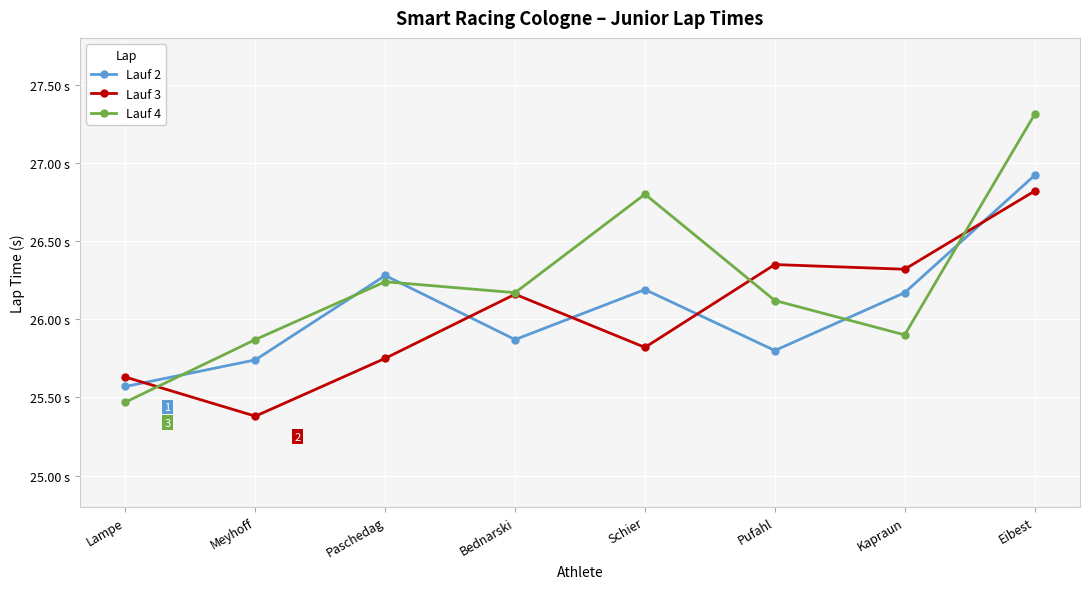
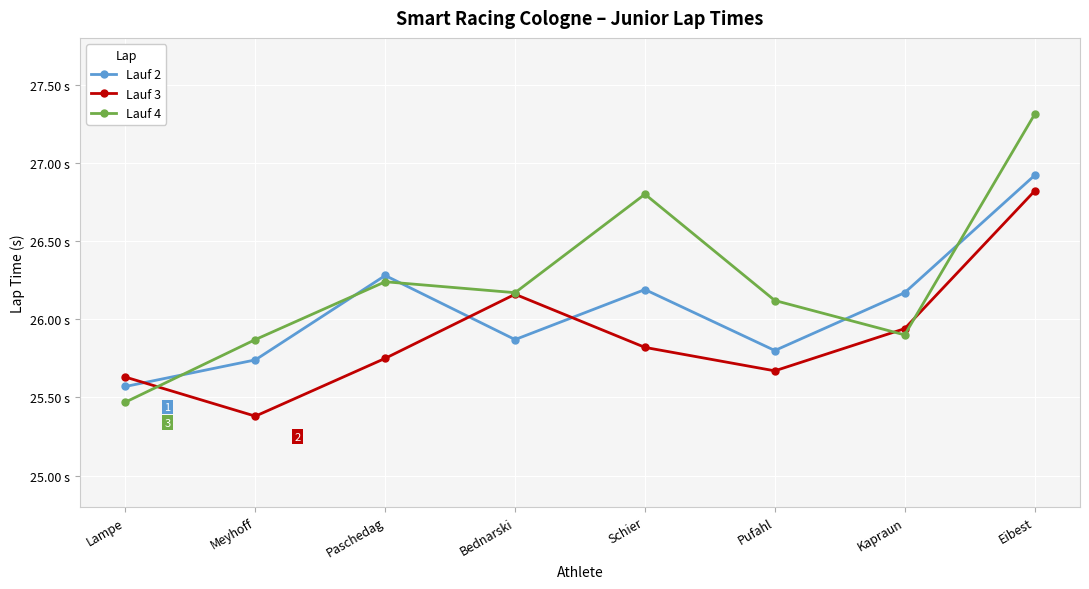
Lauf 3, Pufahl: 26.35 s -> 25.67 s
Lauf 3, Kapraun: 26.32 s -> 25.94 s
